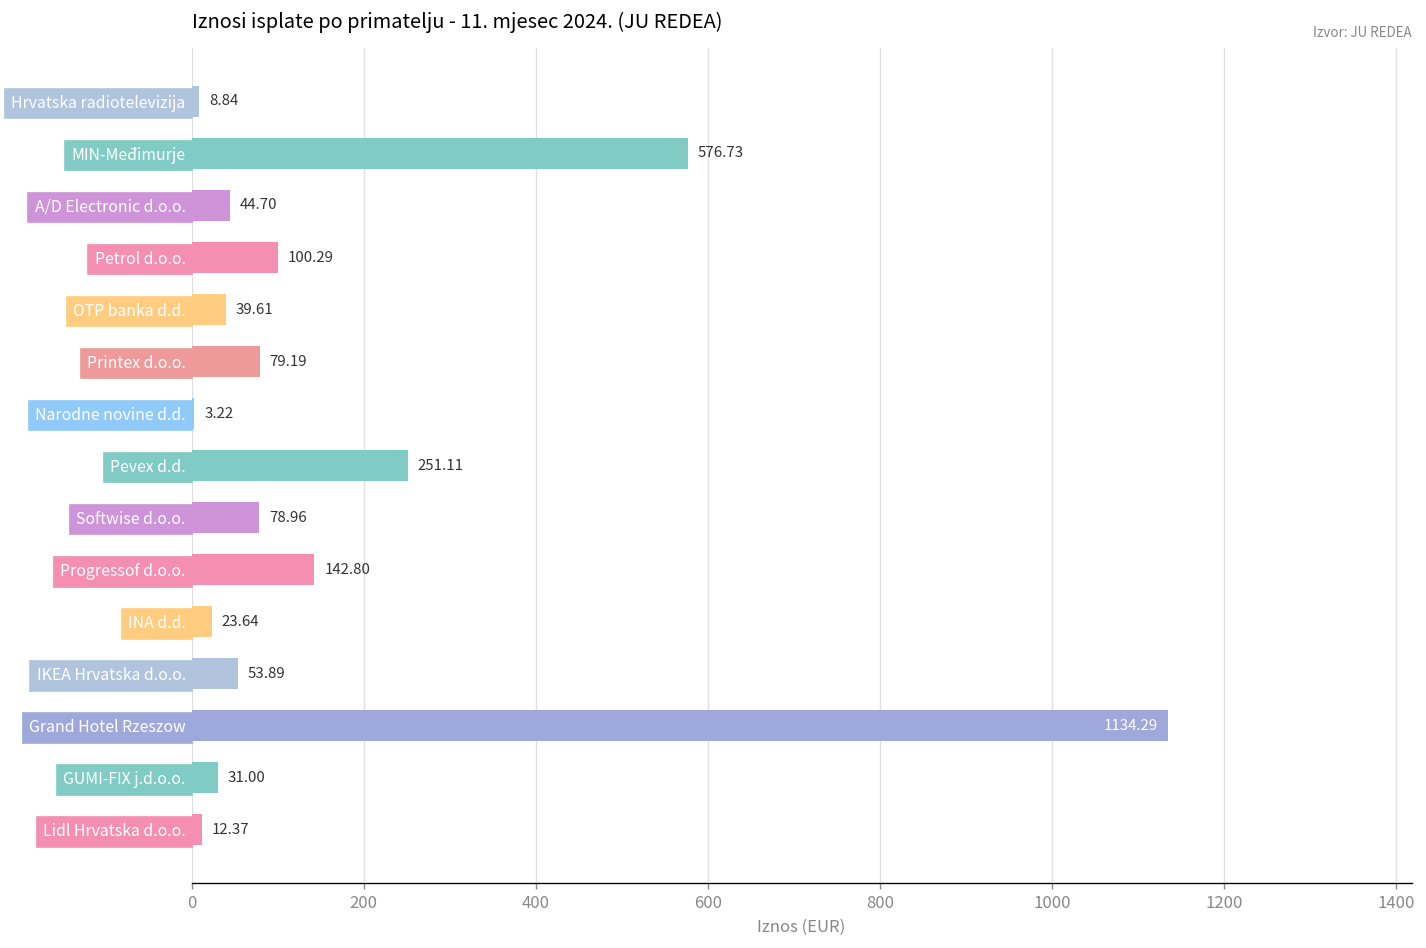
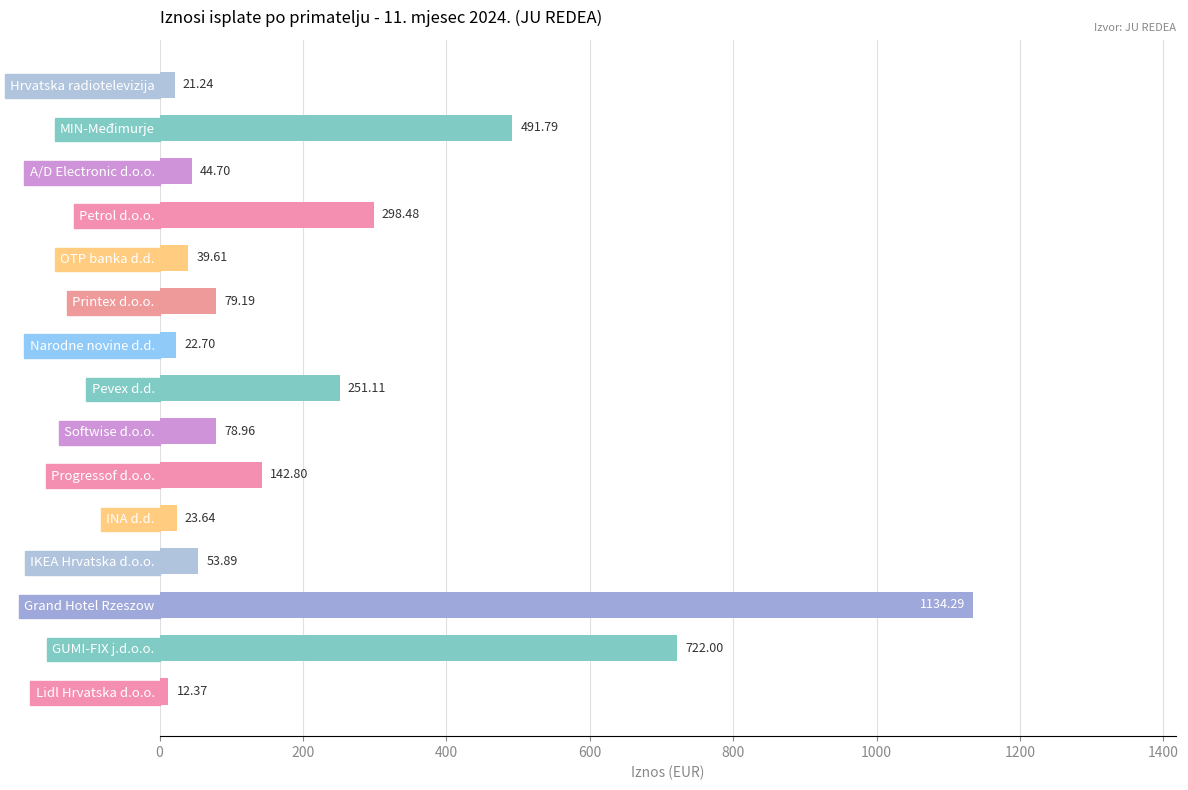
Hrvatska radiotelevizija: 8.84 -> 21.24
MIN-Međimurje: 576.73 -> 491.79
Petrol d.o.o.: 100.29 -> 298.48
Narodne novine d.d.: 3.22 -> 22.70
GUMI-FIX j.d.o.o.: 31.00 -> 722.00
